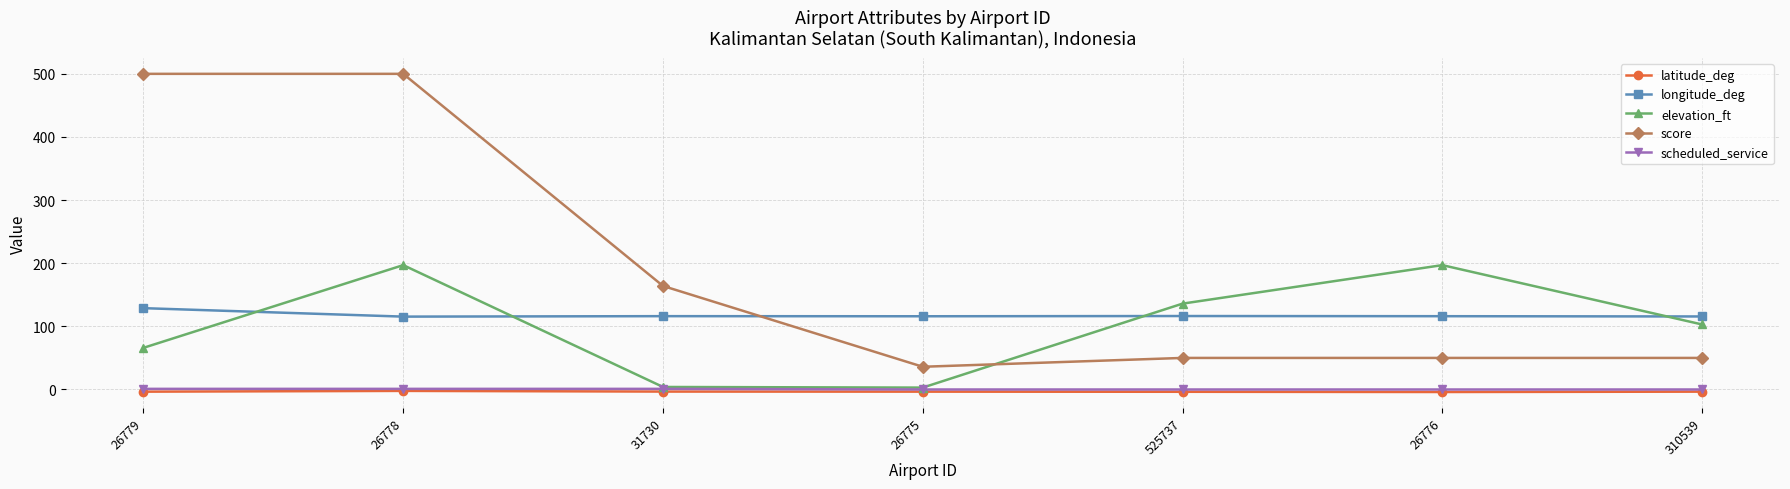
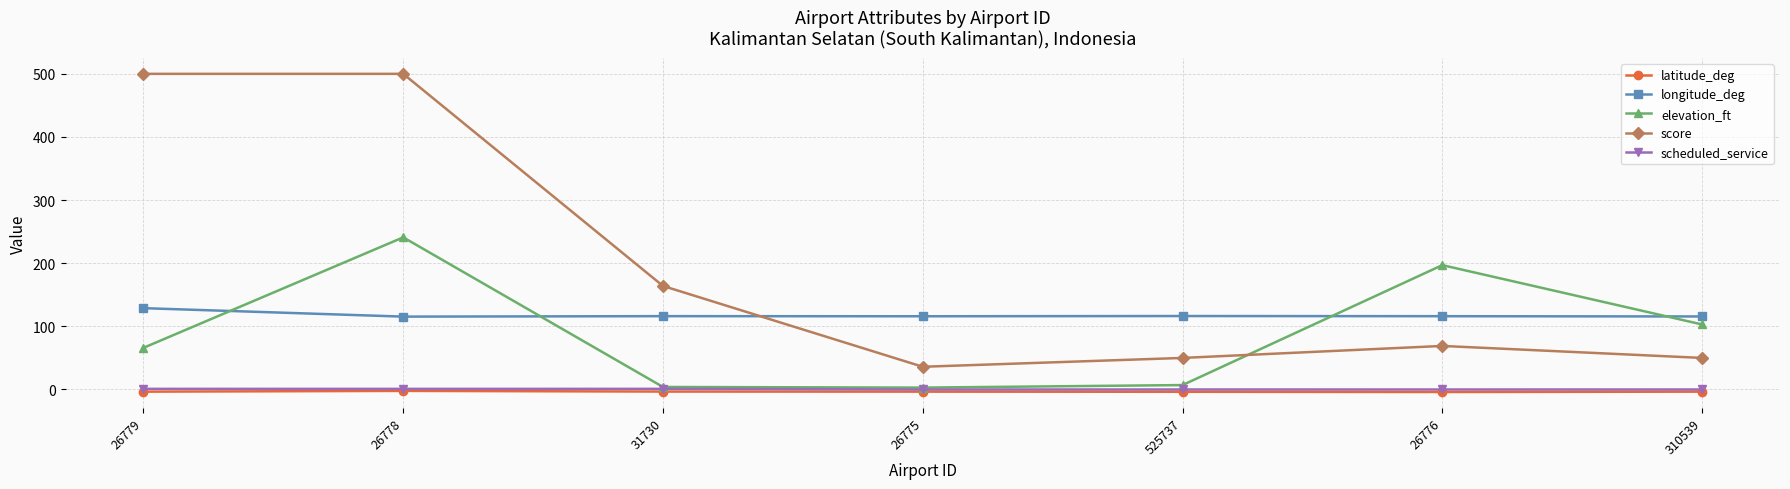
elevation_ft, 26778: 200 -> 240
elevation_ft, 525737: 140 -> 10
score, 26776: 50 -> 70
